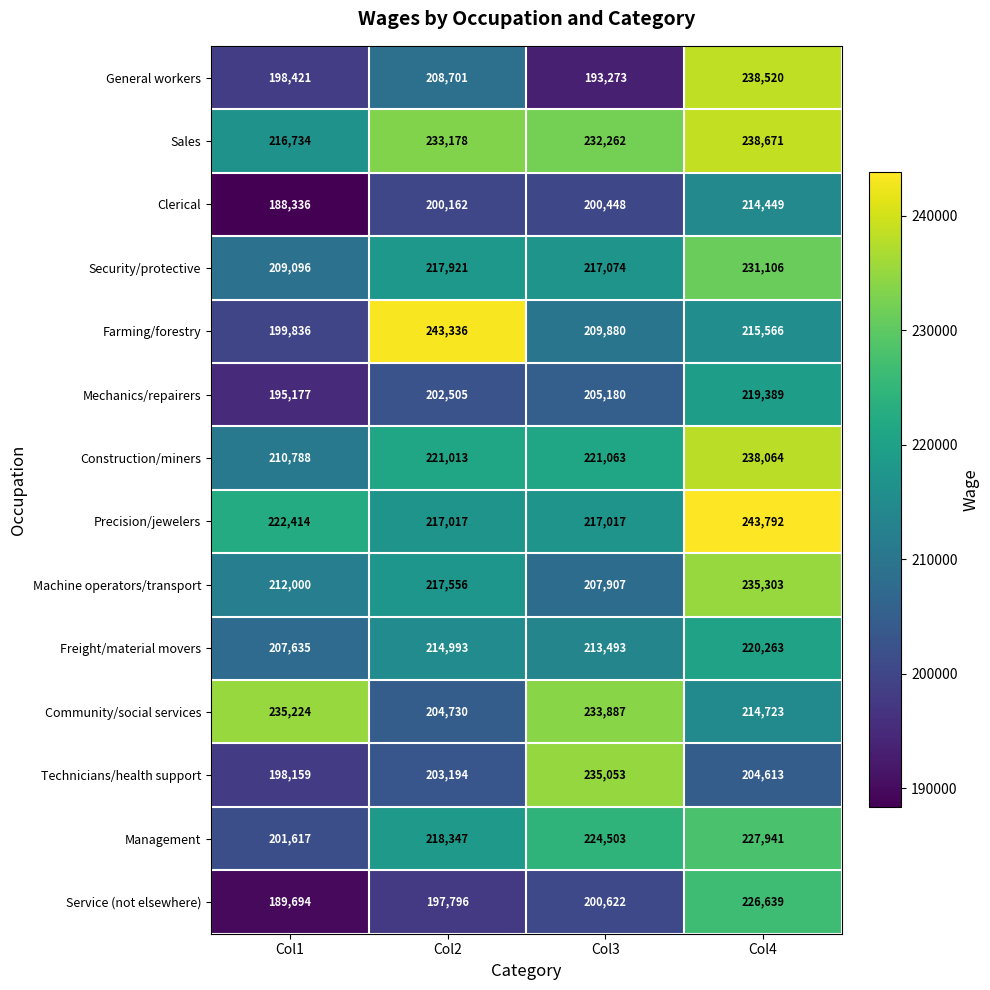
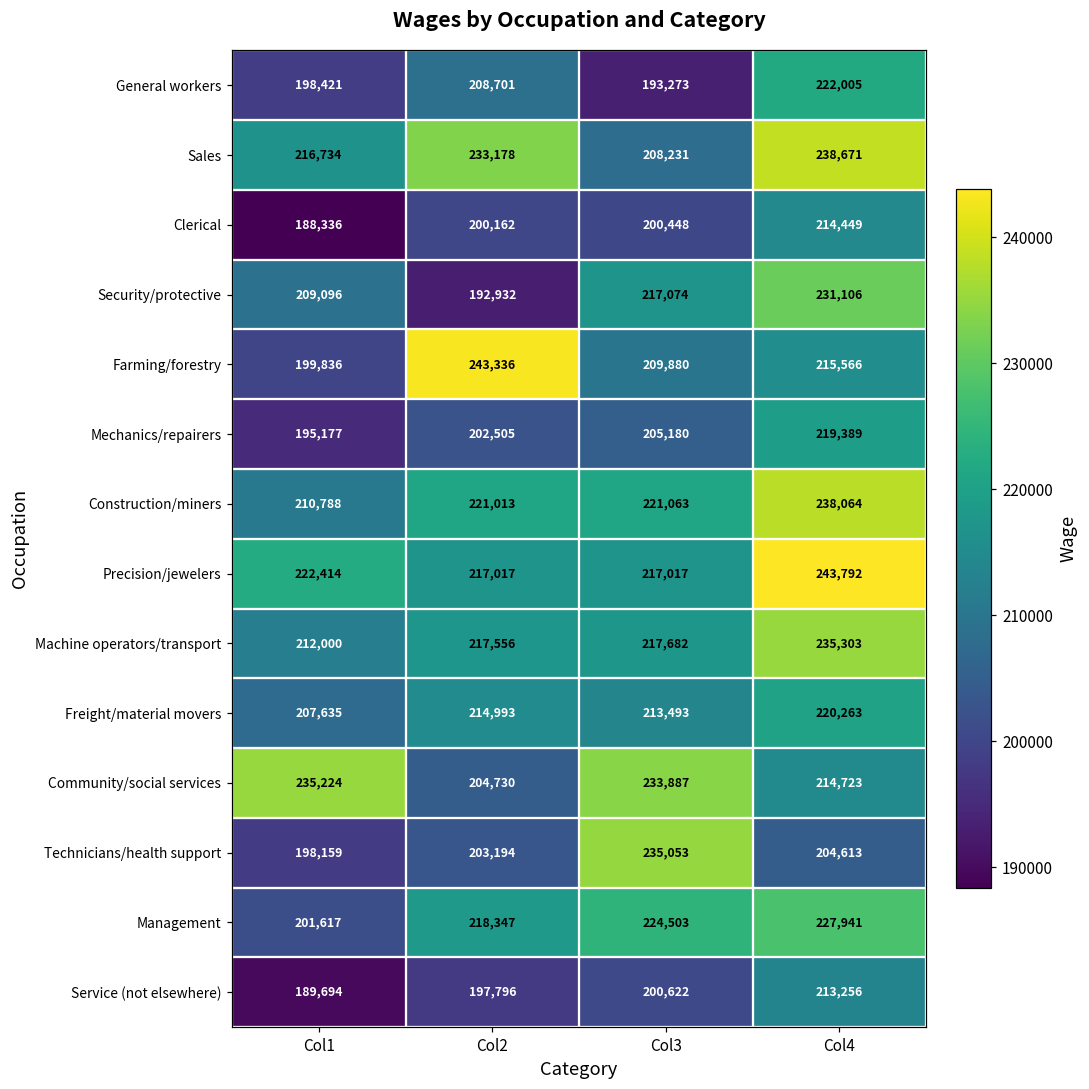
General workers, Col4: 238,520 -> 222,005
Sales, Col3: 232,262 -> 208,231
Security/protective, Col2: 217,921 -> 192,932
Machine operators/transport, Col3: 207,907 -> 217,682
Service (not elsewhere), Col4: 226,639 -> 213,256
